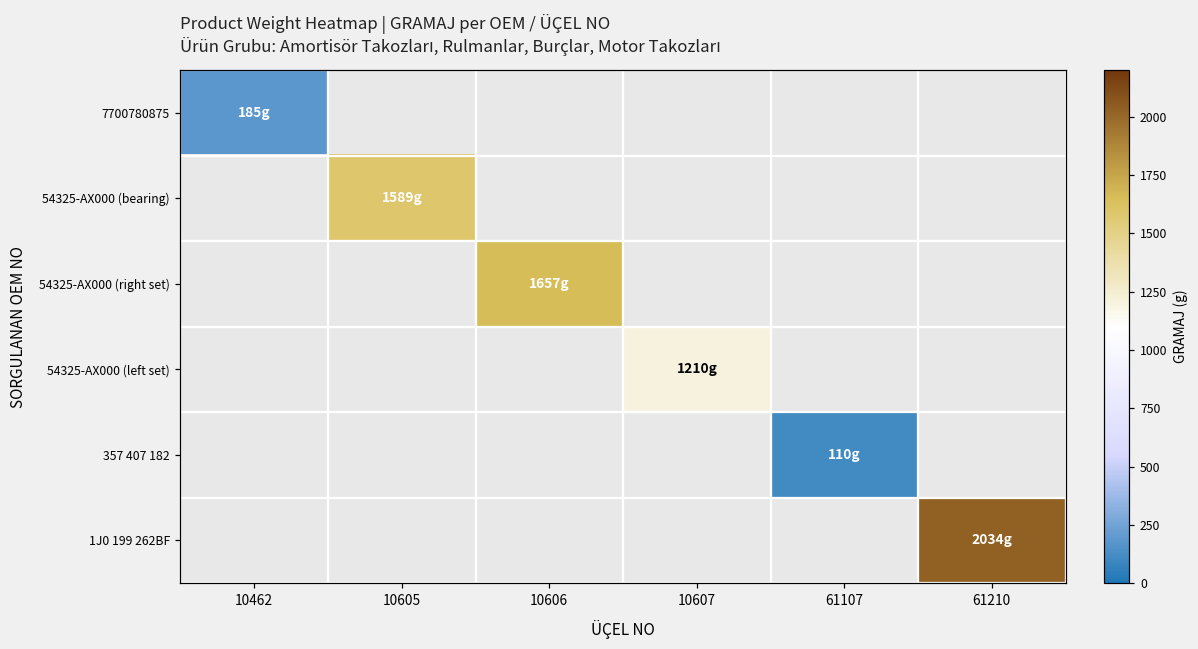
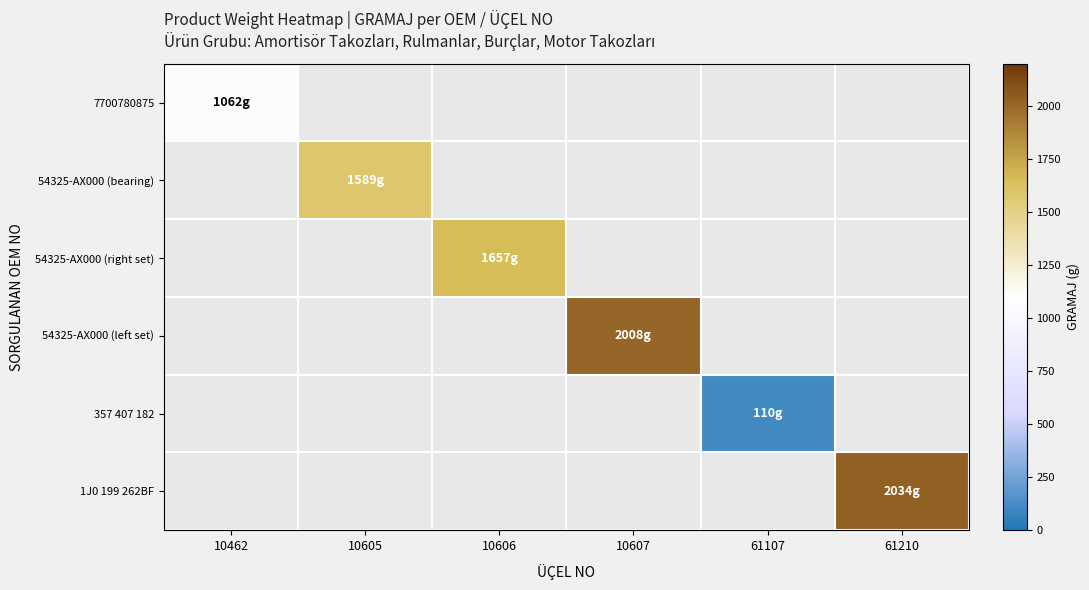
7700780875, 10462: 185g -> 1062g
54325-AX000 (left set), 10607: 1210g -> 2008g
